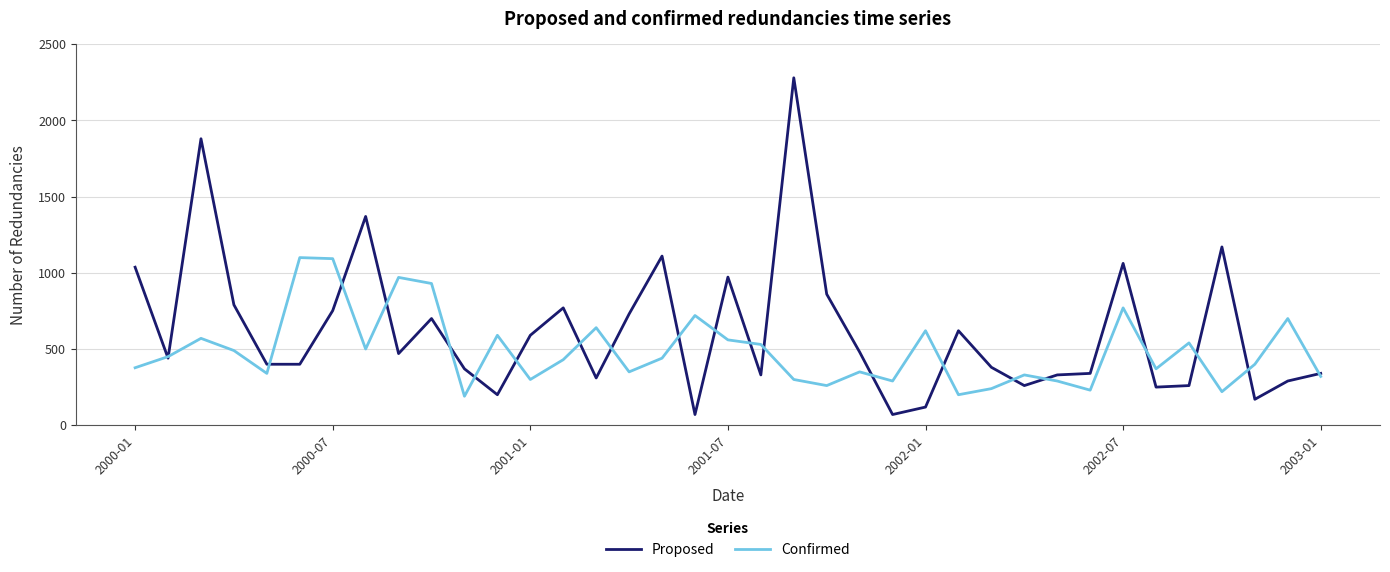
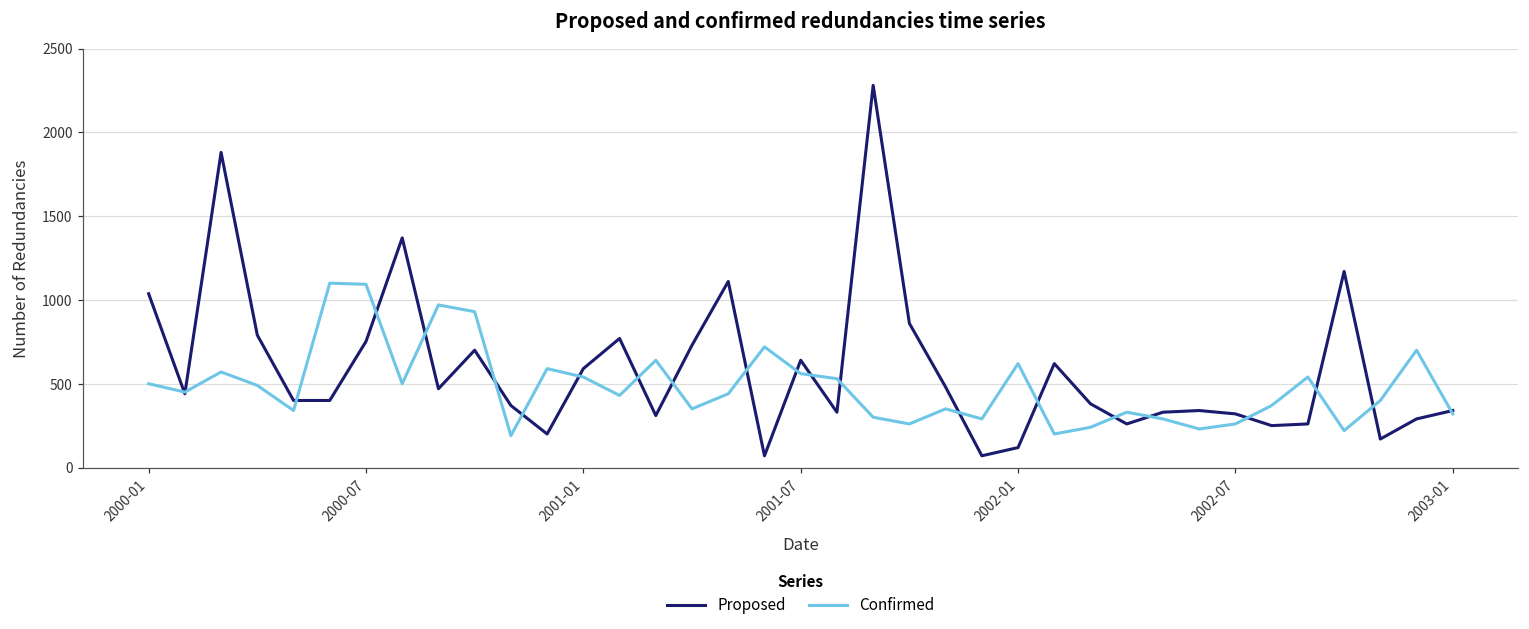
Confirmed, 2000-01: 380 -> 500
Confirmed, 2001-01: 300 -> 540
Proposed, 2001-07: 970 -> 640
Proposed, 2002-07: 1060 -> 320
Confirmed, 2002-07: 770 -> 260
